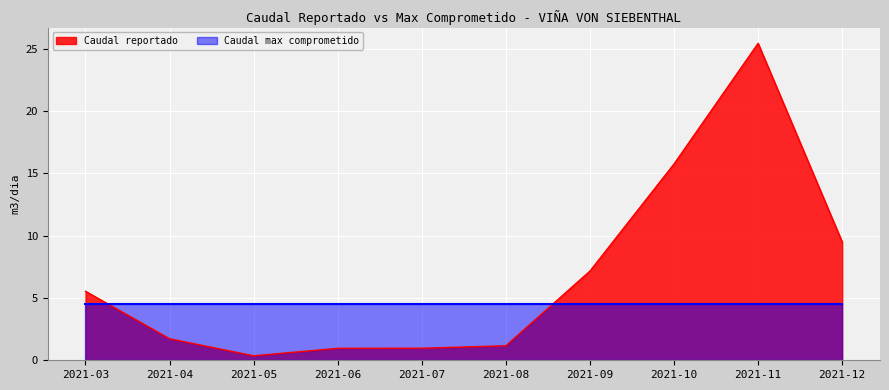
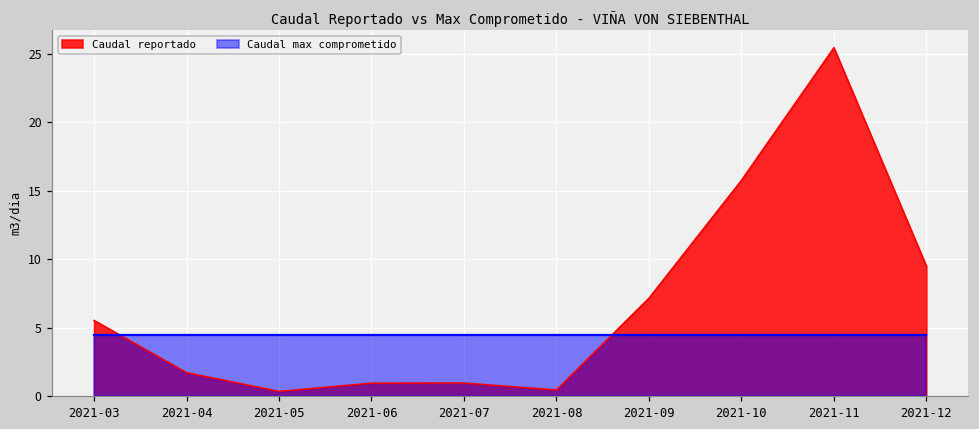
Caudal reportado, 2021-08: 1.2 -> 0.5
